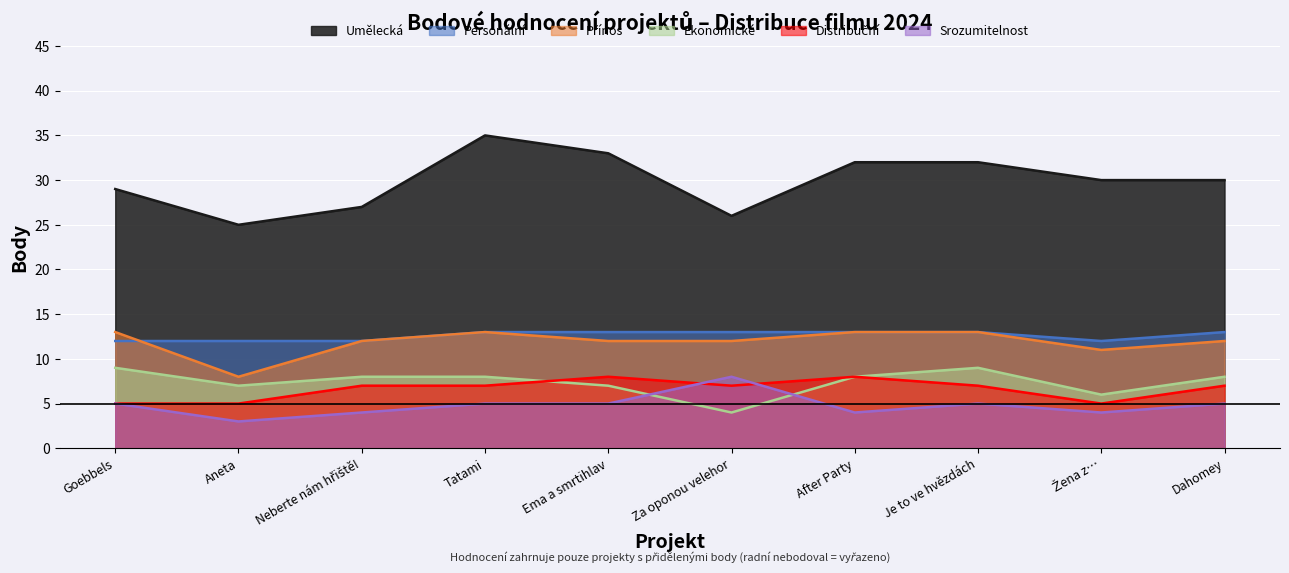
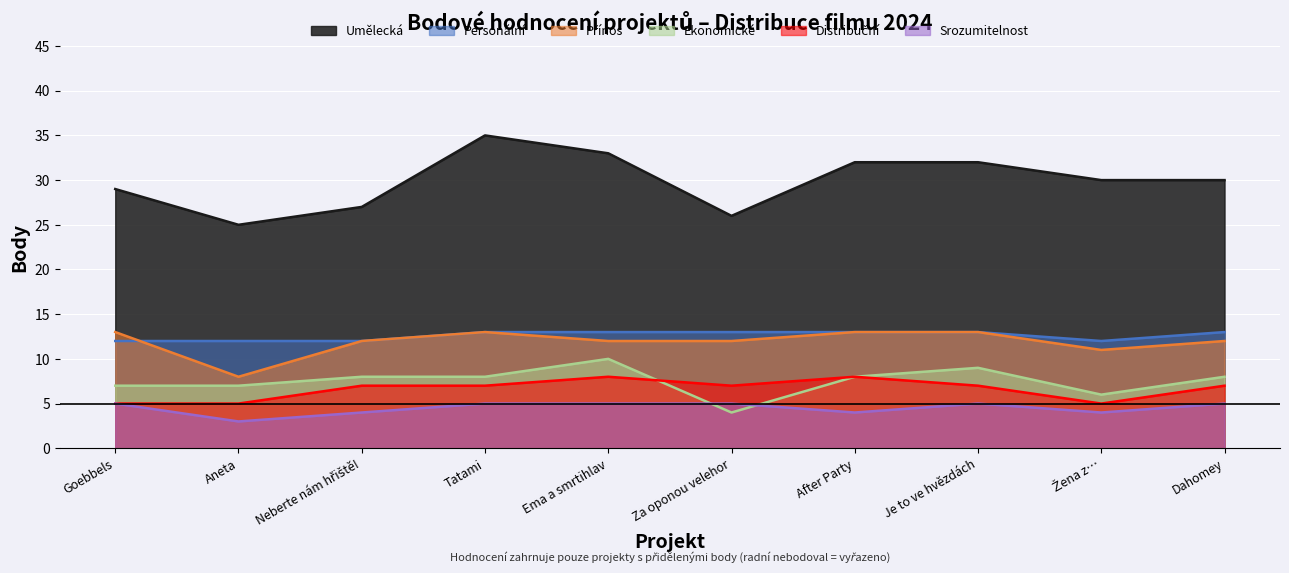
Ekonomické, Goebbels: 9 -> 7
Ekonomické, Ema a smrtihlav: 7 -> 10
Srozumitelnost, Za oponou velehor: 8 -> 5
